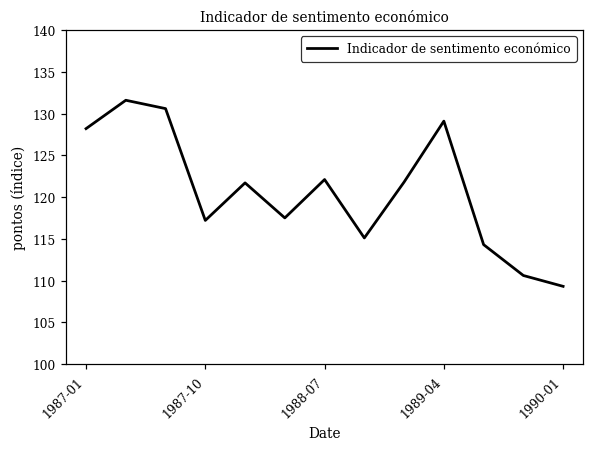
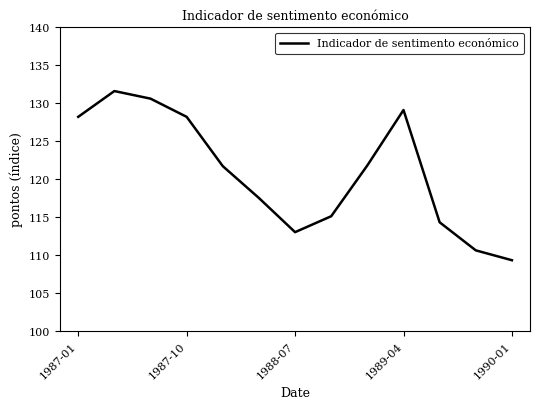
1987-10: 117 -> 128
1988-07: 122 -> 113
